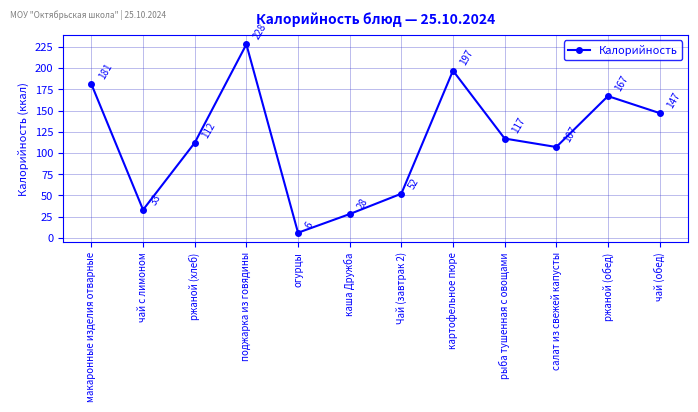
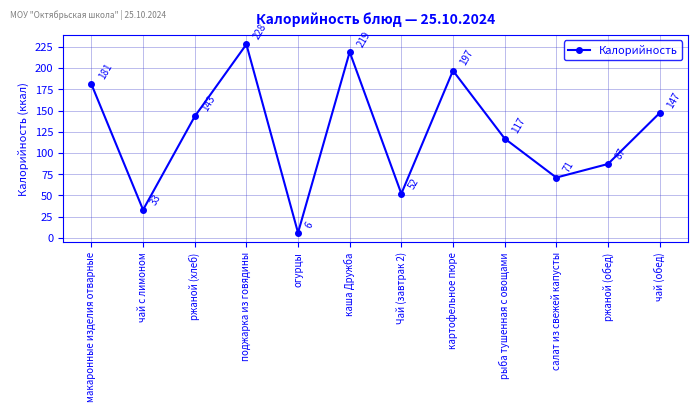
ржаной (хлеб): 112 -> 143
каша Дружба: 28 -> 219
салат из свежей капусты: 107 -> 71
ржаной (обед): 167 -> 87
